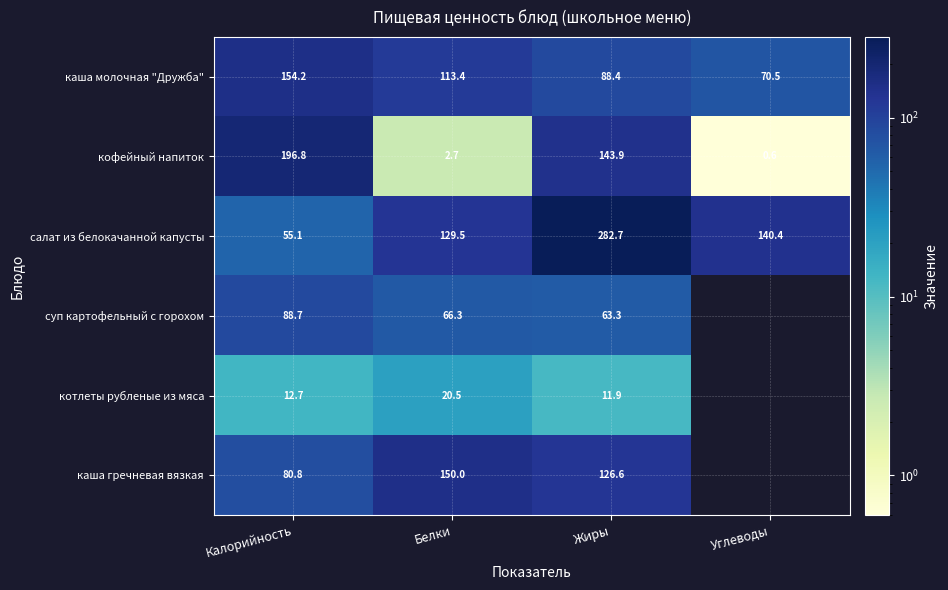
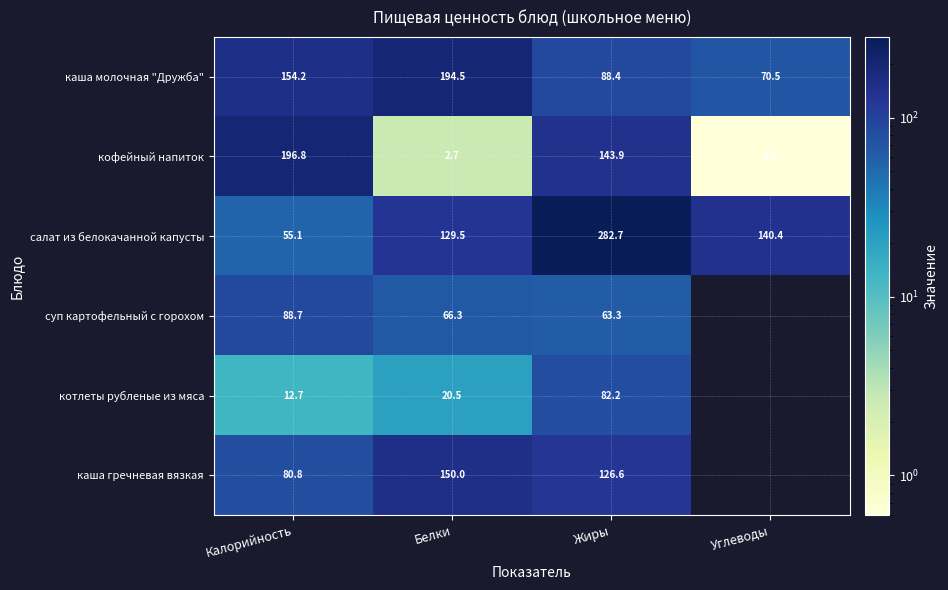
каша молочная "Дружба", Белки: 113.4 -> 194.5
котлеты рубленые из мяса, Жиры: 11.9 -> 82.2
